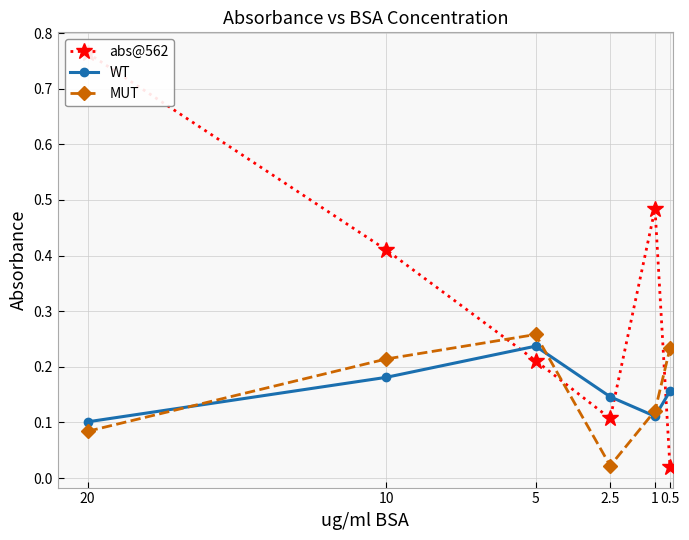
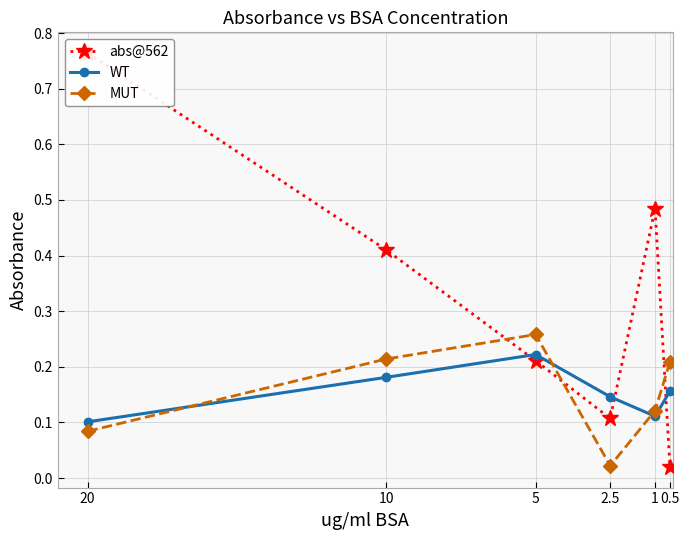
WT, 5: 0.24 -> 0.22
MUT, 0.5: 0.23 -> 0.21
